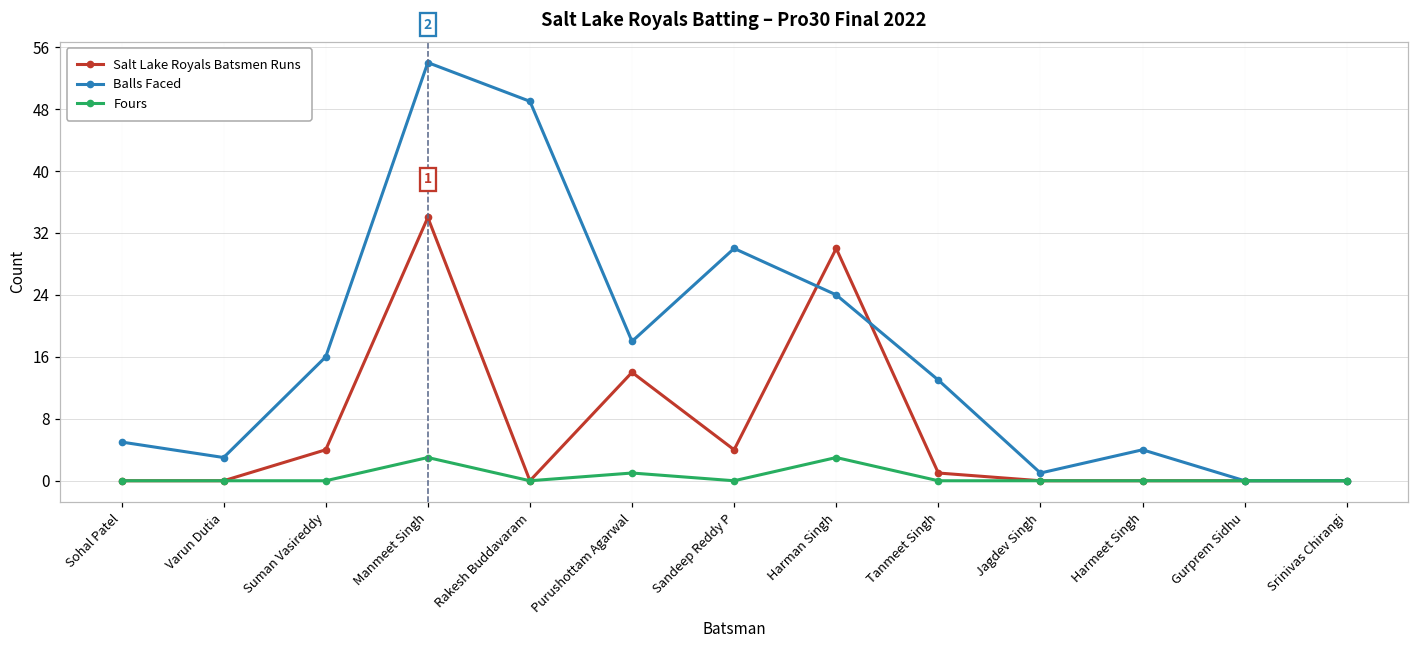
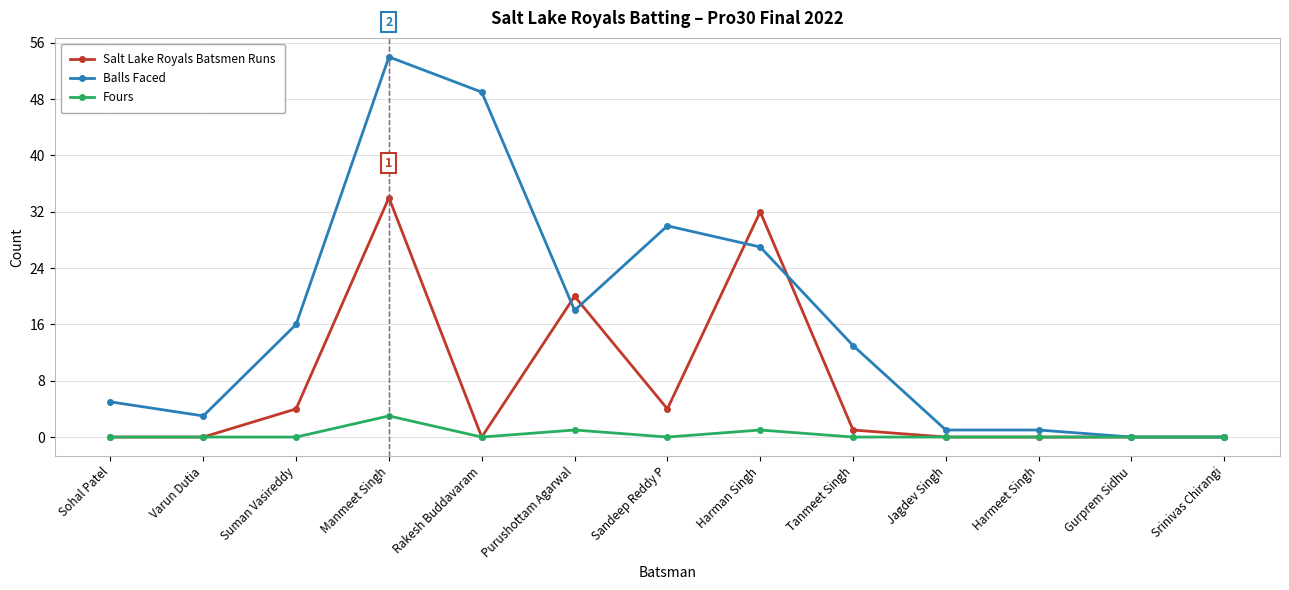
Salt Lake Royals Batsmen Runs, Purushottam Agarwal: 14 -> 20
Salt Lake Royals Batsmen Runs, Harman Singh: 30 -> 32
Balls Faced, Harman Singh: 24 -> 27
Fours, Harman Singh: 3 -> 1
Balls Faced, Harmeet Singh: 4 -> 1
